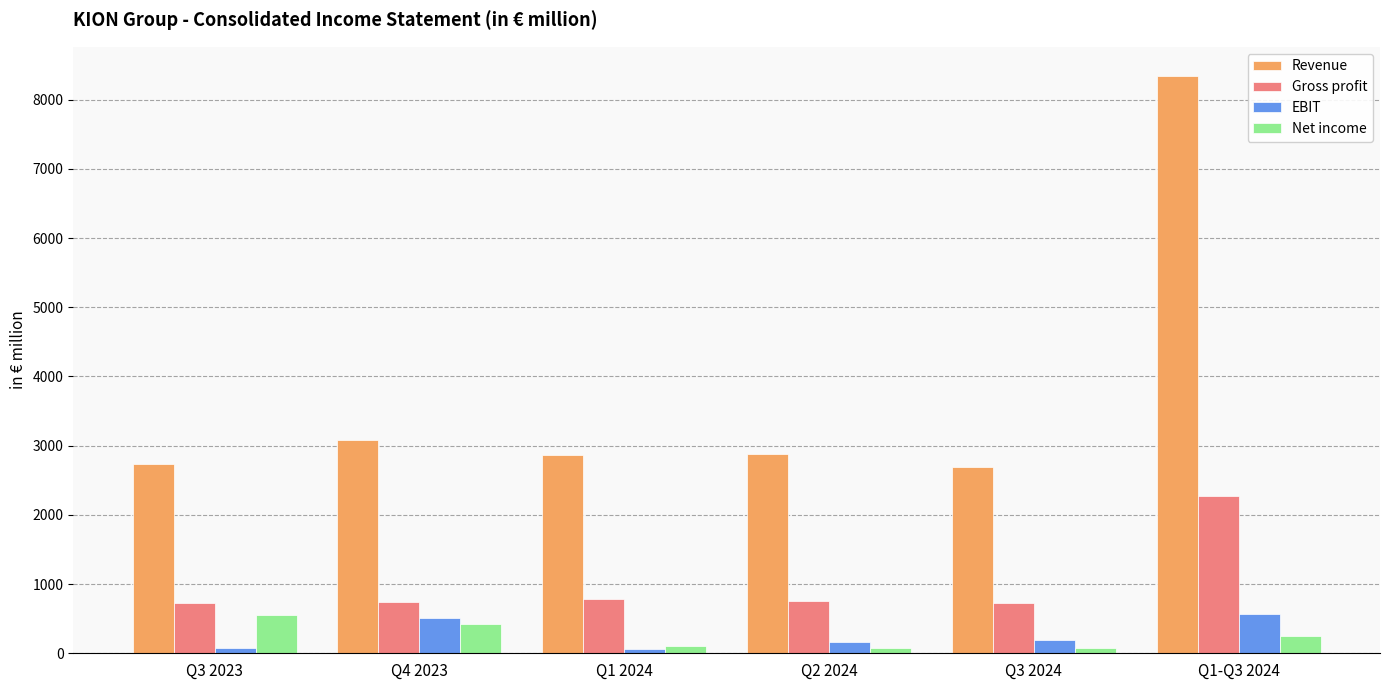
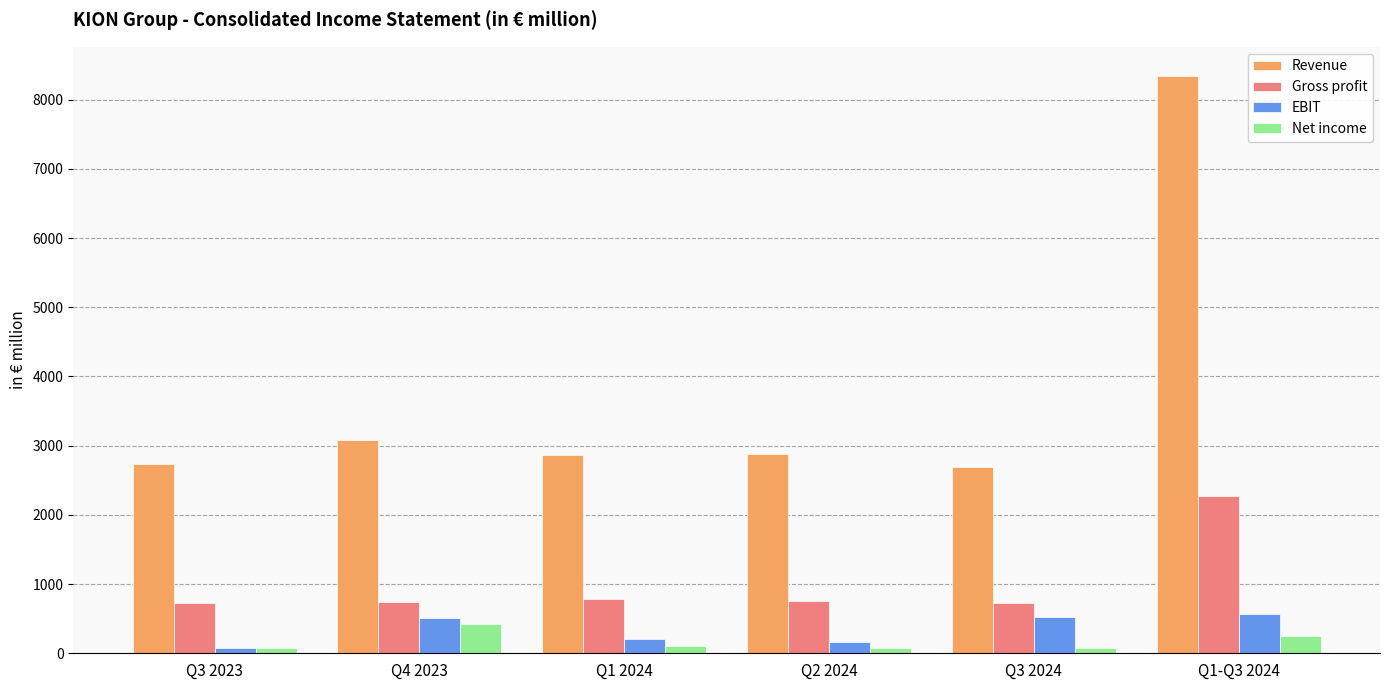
Net income, Q3 2023: 600 -> 100
EBIT, Q1 2024: 100 -> 200
EBIT, Q3 2024: 200 -> 500
